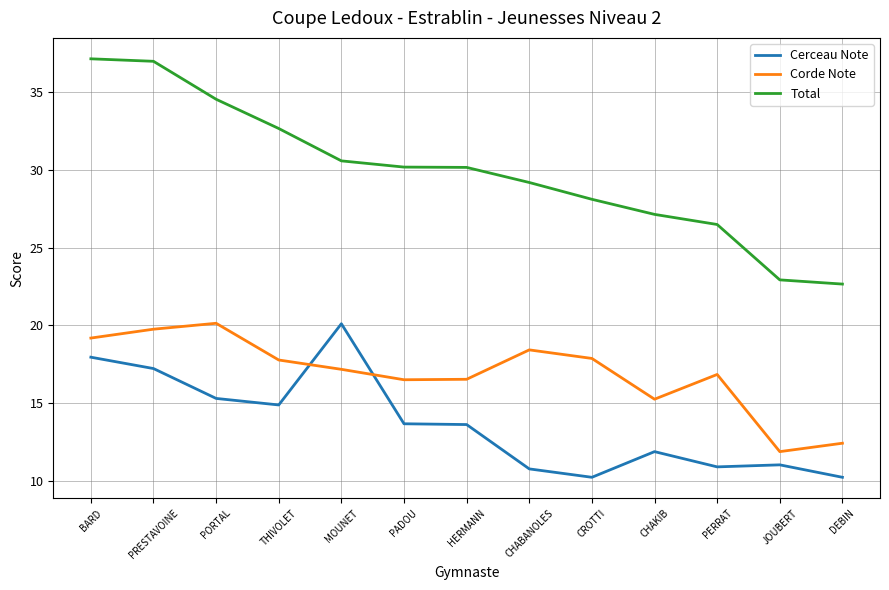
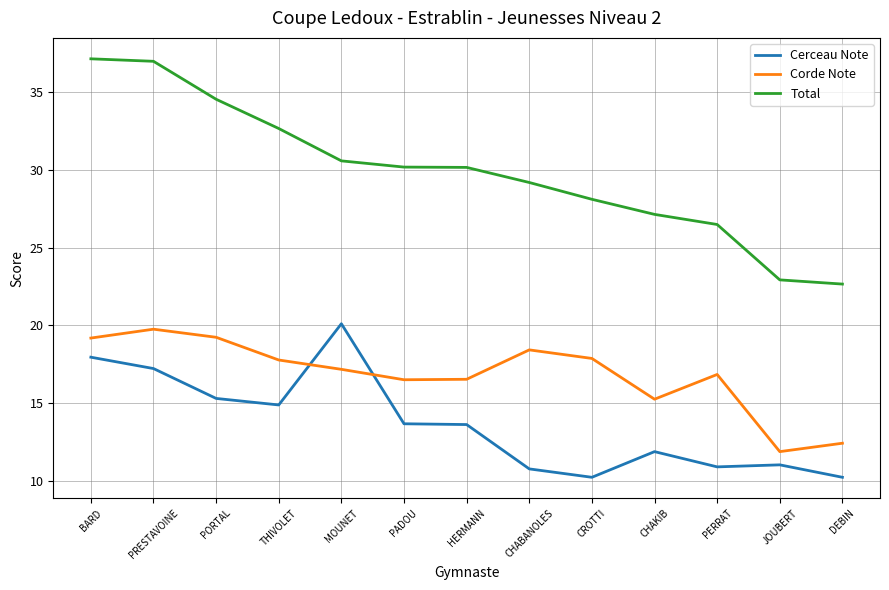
Corde Note, PORTAL: 20.1 -> 19.2
